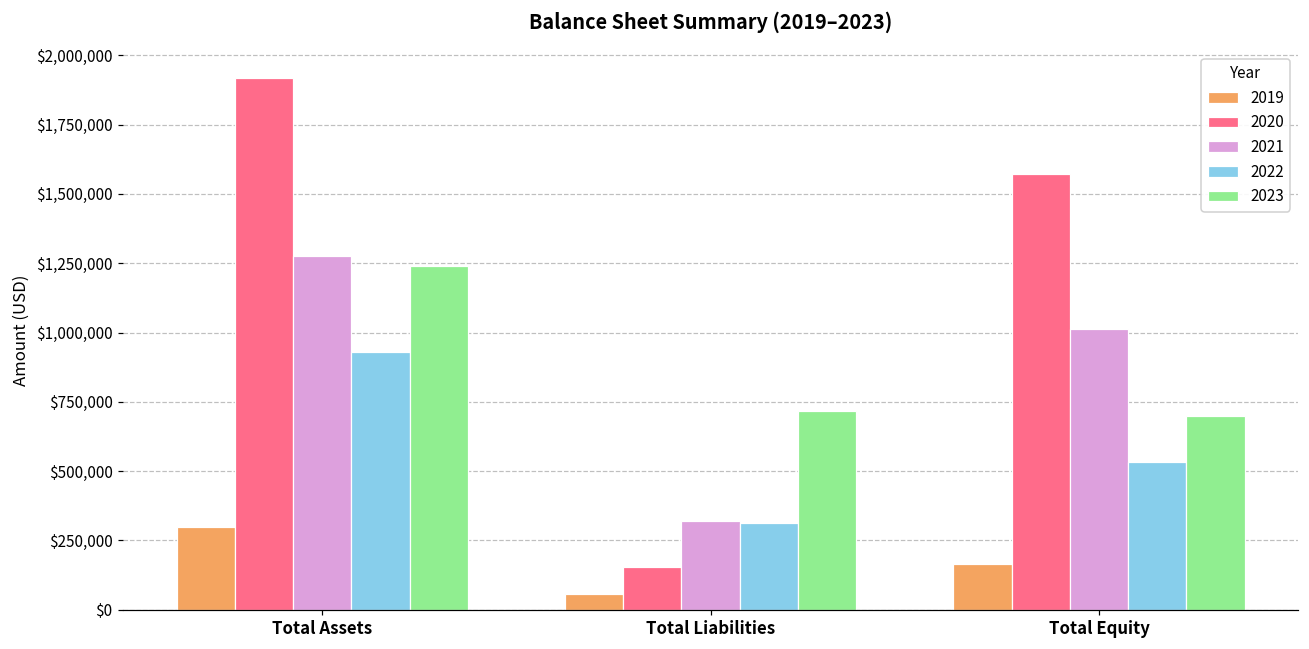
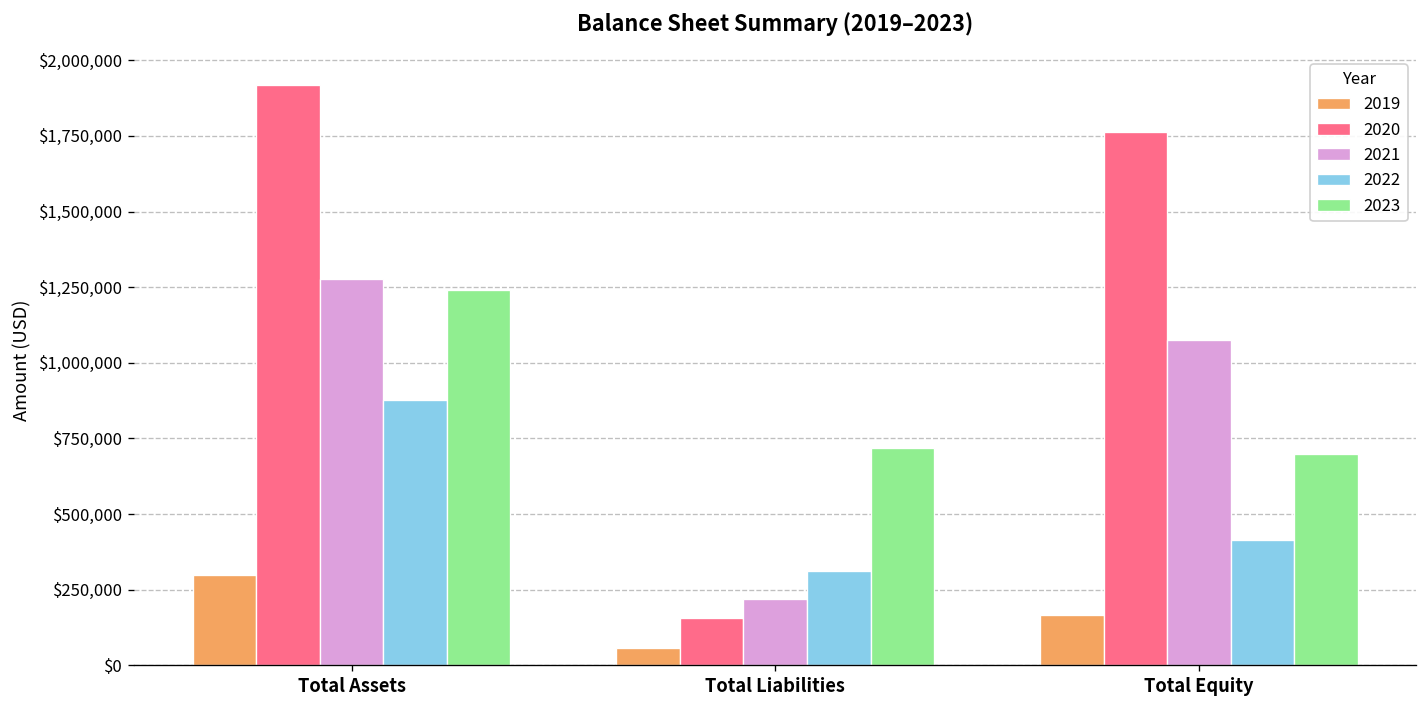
2022, Total Assets: $930,000 -> $880,000
2021, Total Liabilities: $320,000 -> $220,000
2020, Total Equity: $1,570,000 -> $1,760,000
2021, Total Equity: $1,010,000 -> $1,080,000
2022, Total Equity: $530,000 -> $410,000
